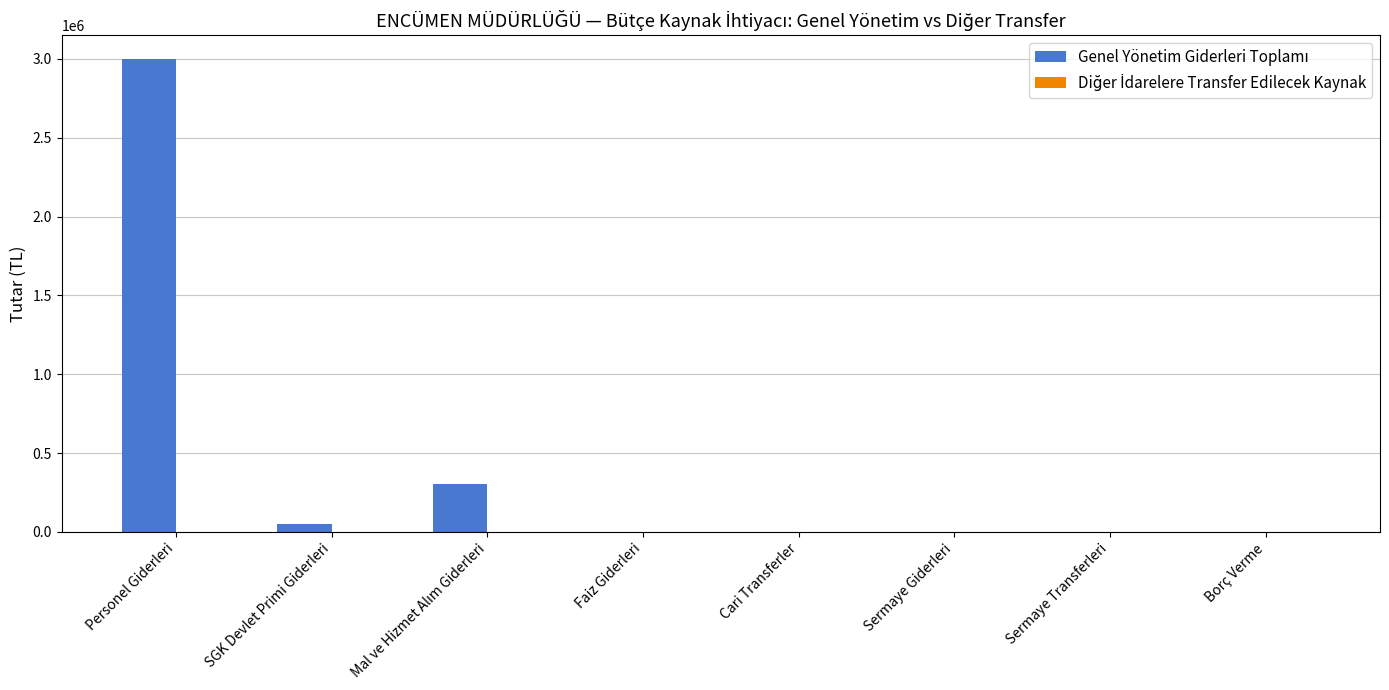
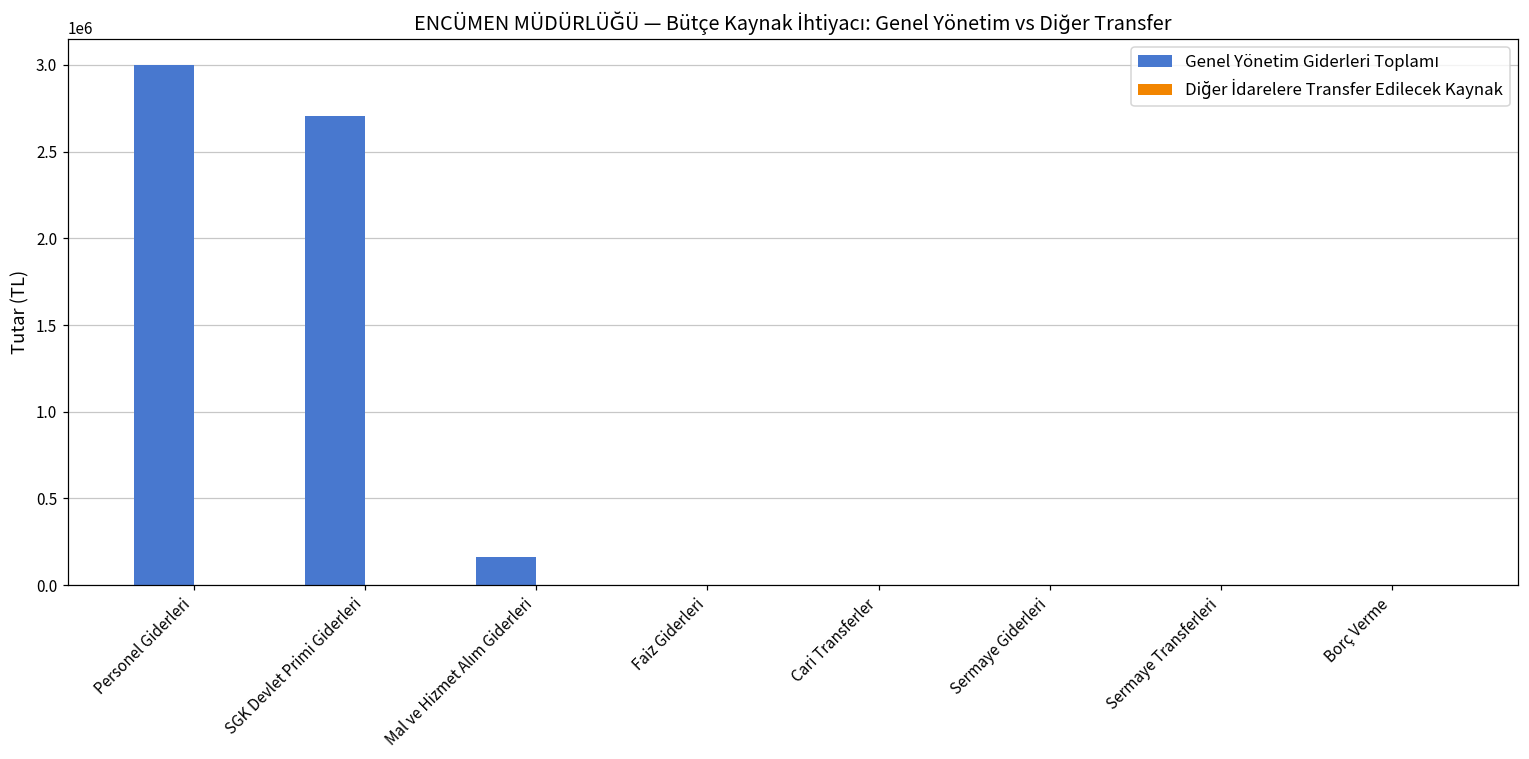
Genel Yönetim Giderleri Toplamı, SGK Devlet Primi Giderleri: 50000 -> 2710000
Genel Yönetim Giderleri Toplamı, Mal ve Hizmet Alım Giderleri: 300000 -> 160000
